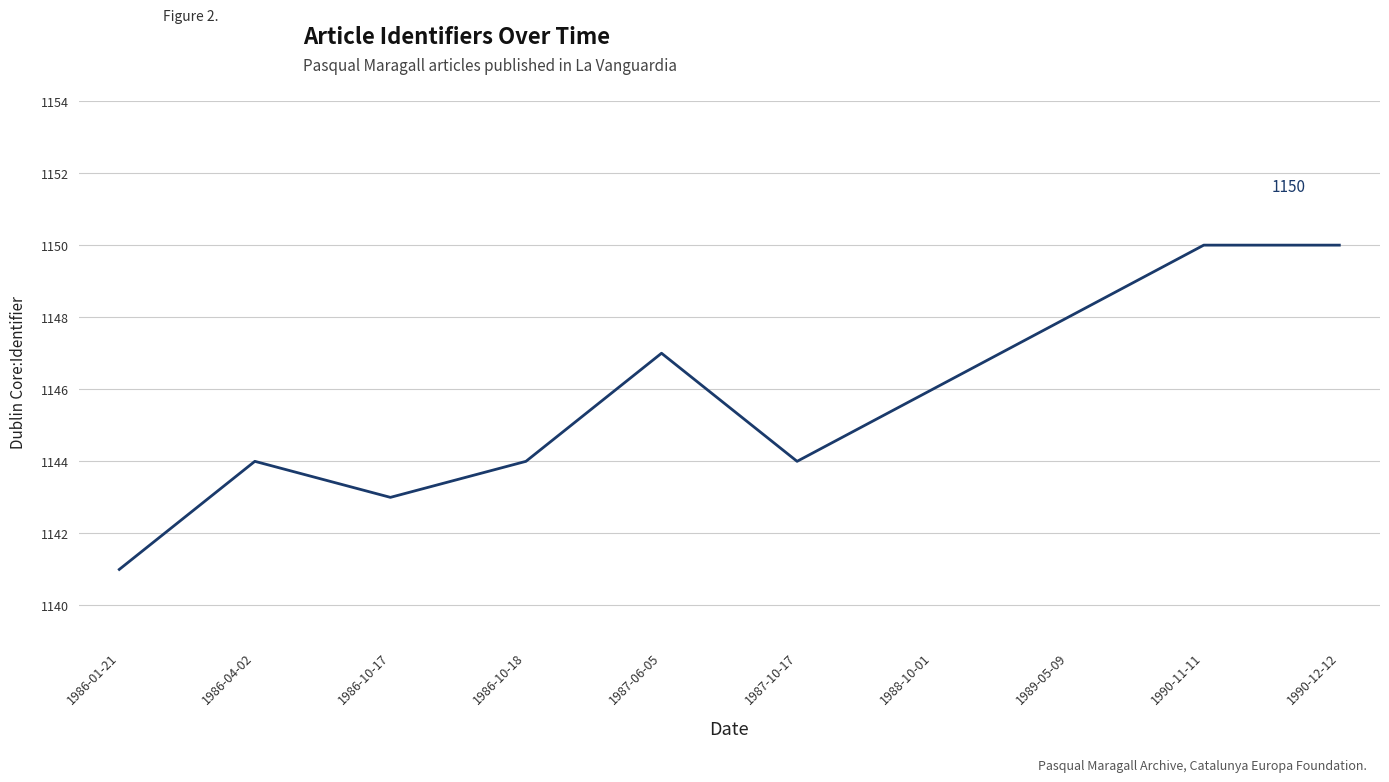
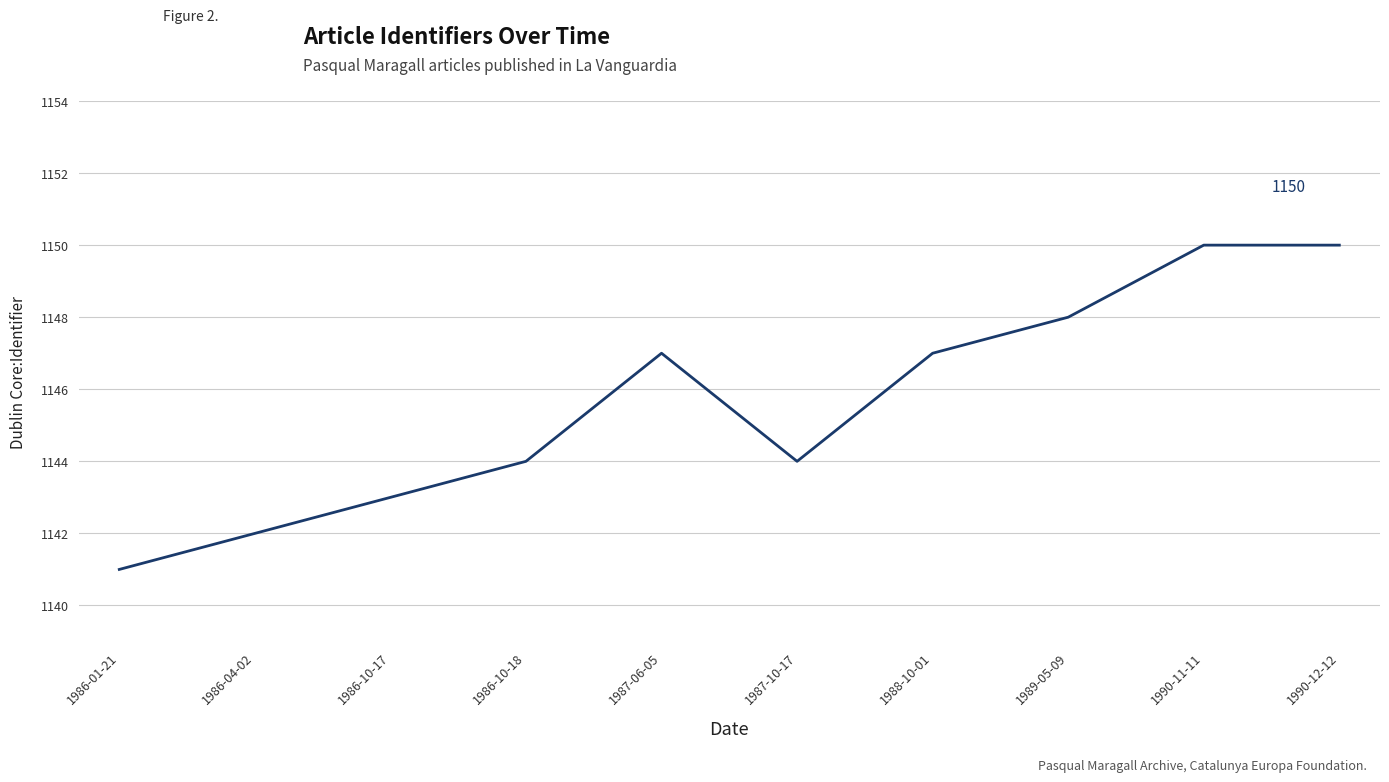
1986-04-02: 1144 -> 1142
1988-10-01: 1146 -> 1147
